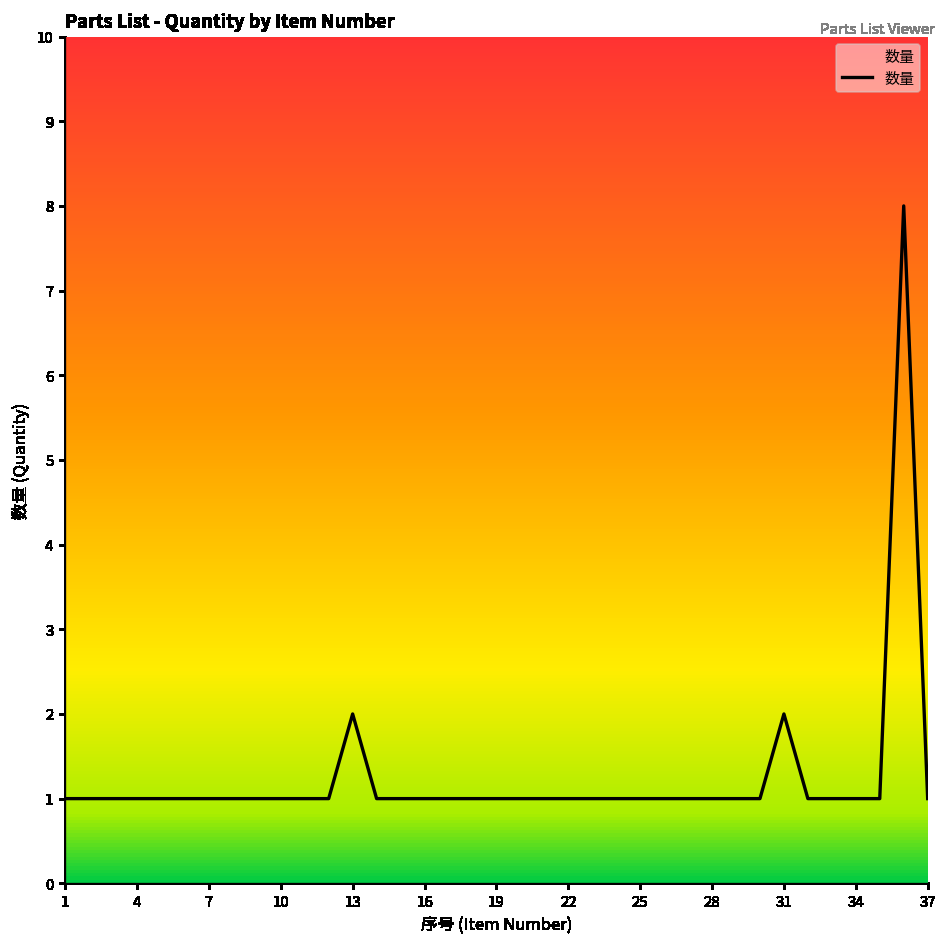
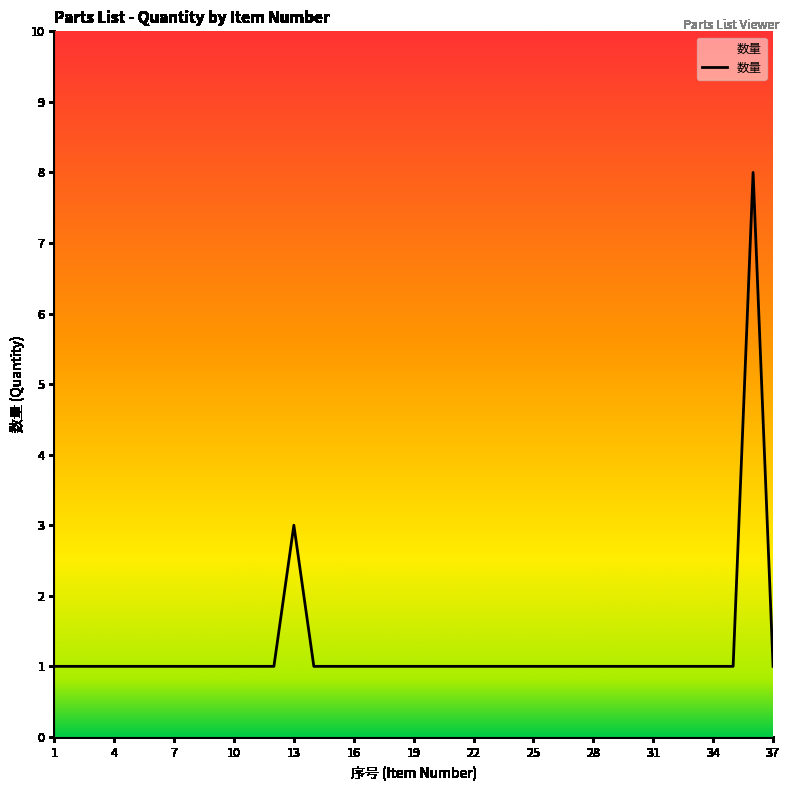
13: 2 -> 3
31: 2 -> 1
